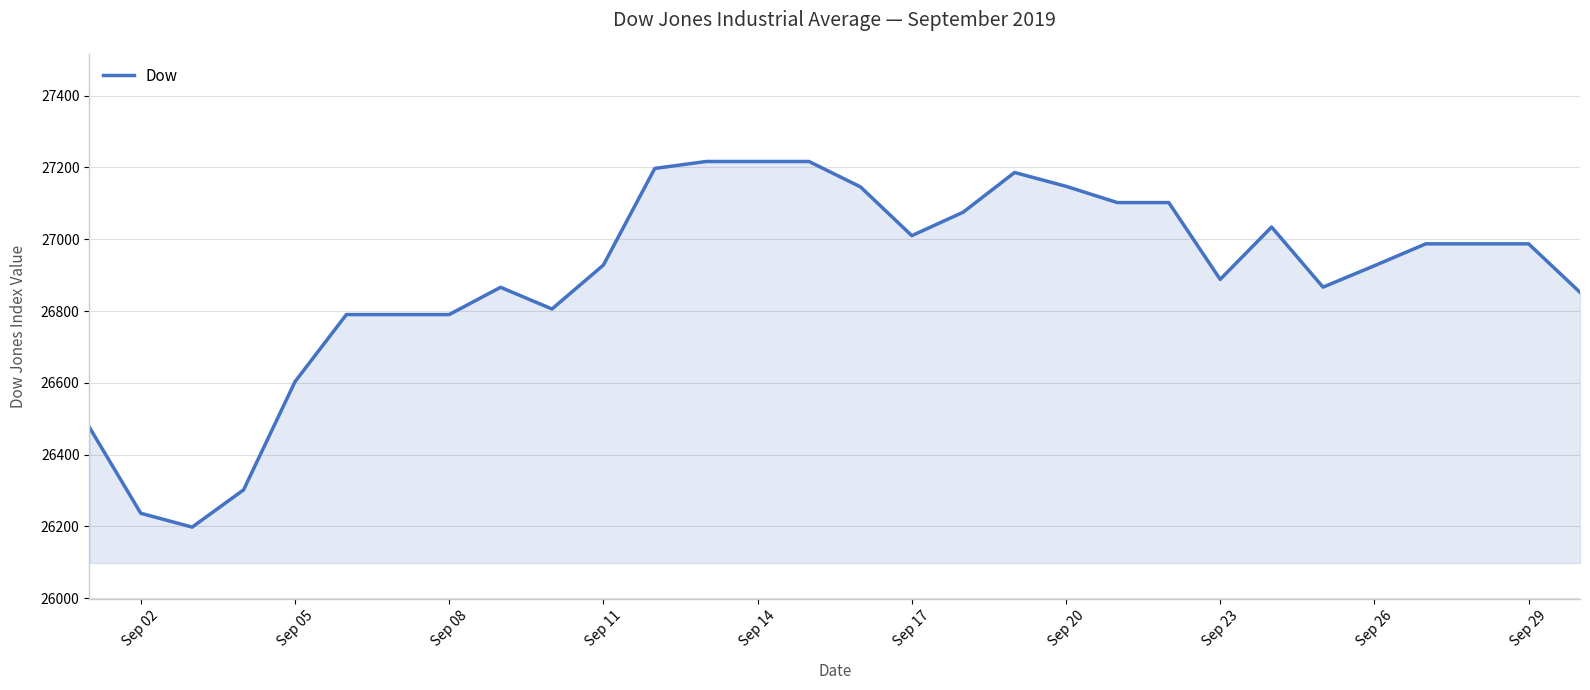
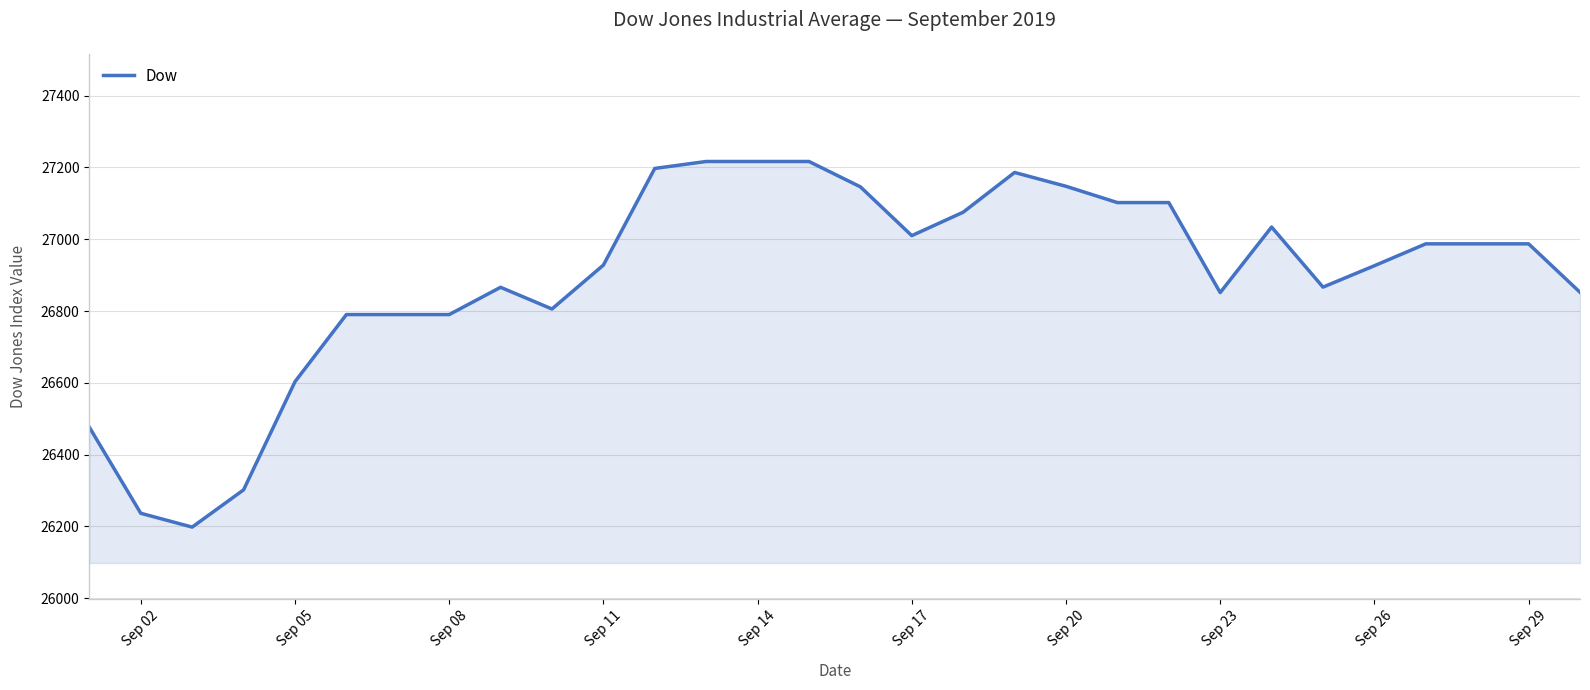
Sep 23: 26890 -> 26850
